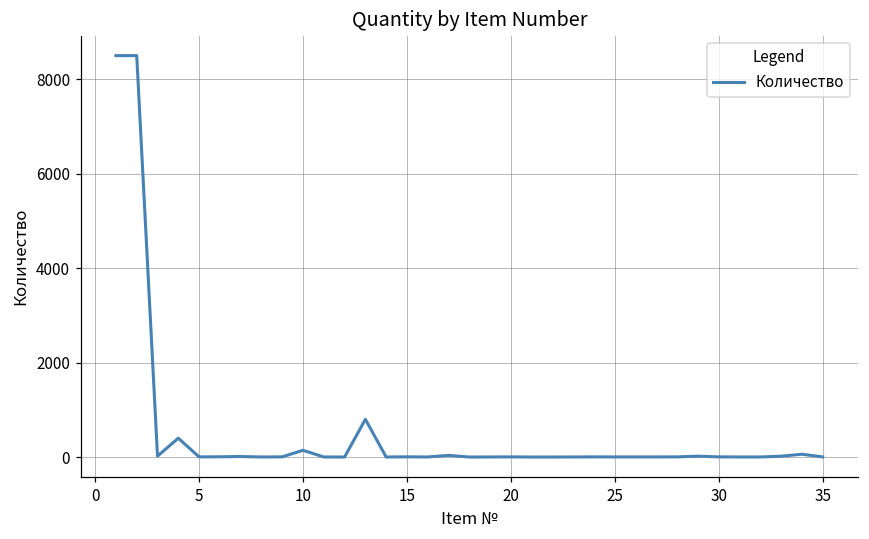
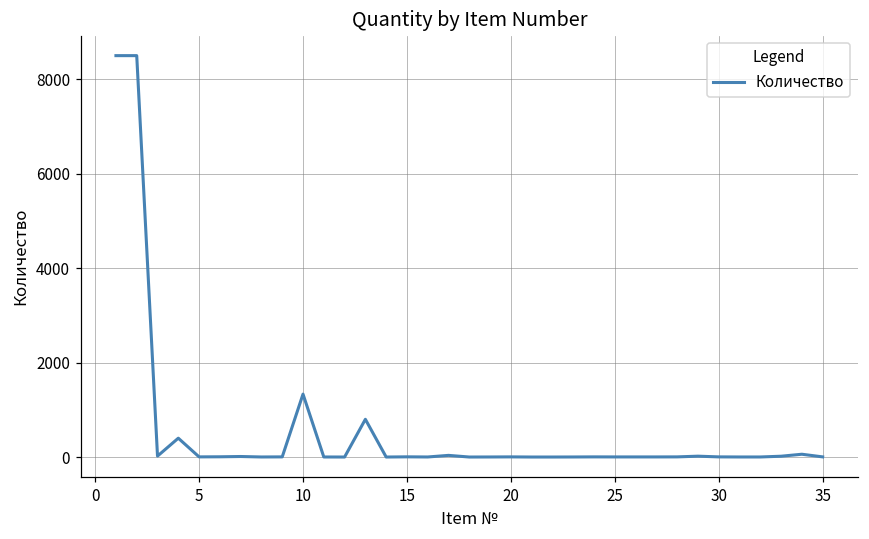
10: 100 -> 1300
